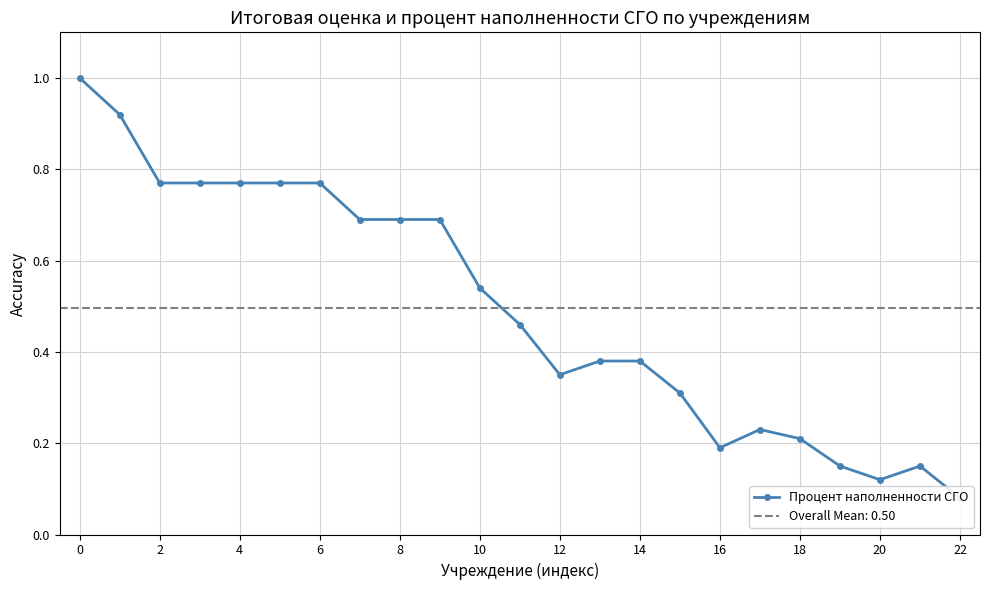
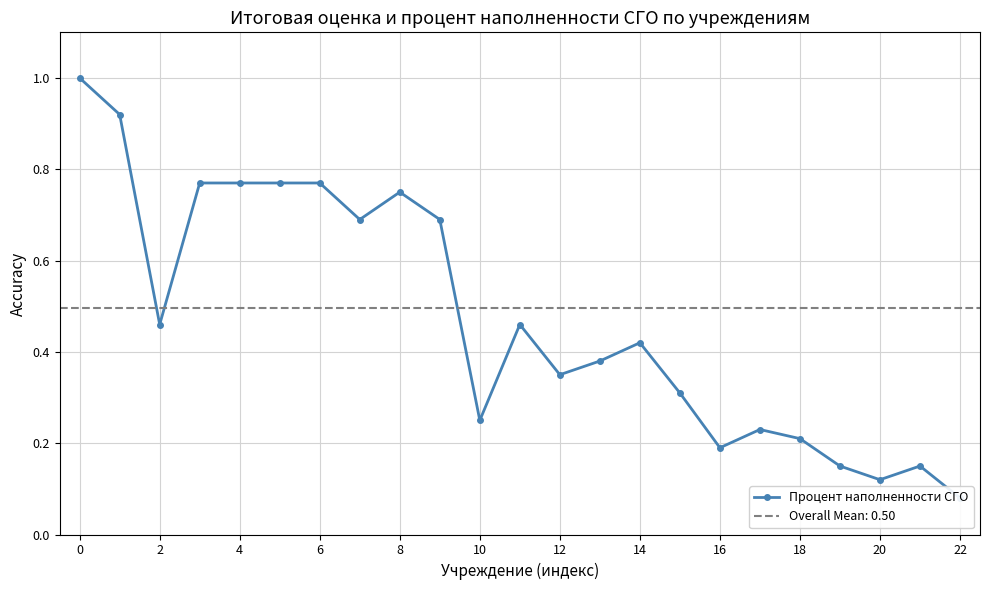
2: 0.77 -> 0.46
8: 0.69 -> 0.75
10: 0.54 -> 0.25
14: 0.38 -> 0.42
